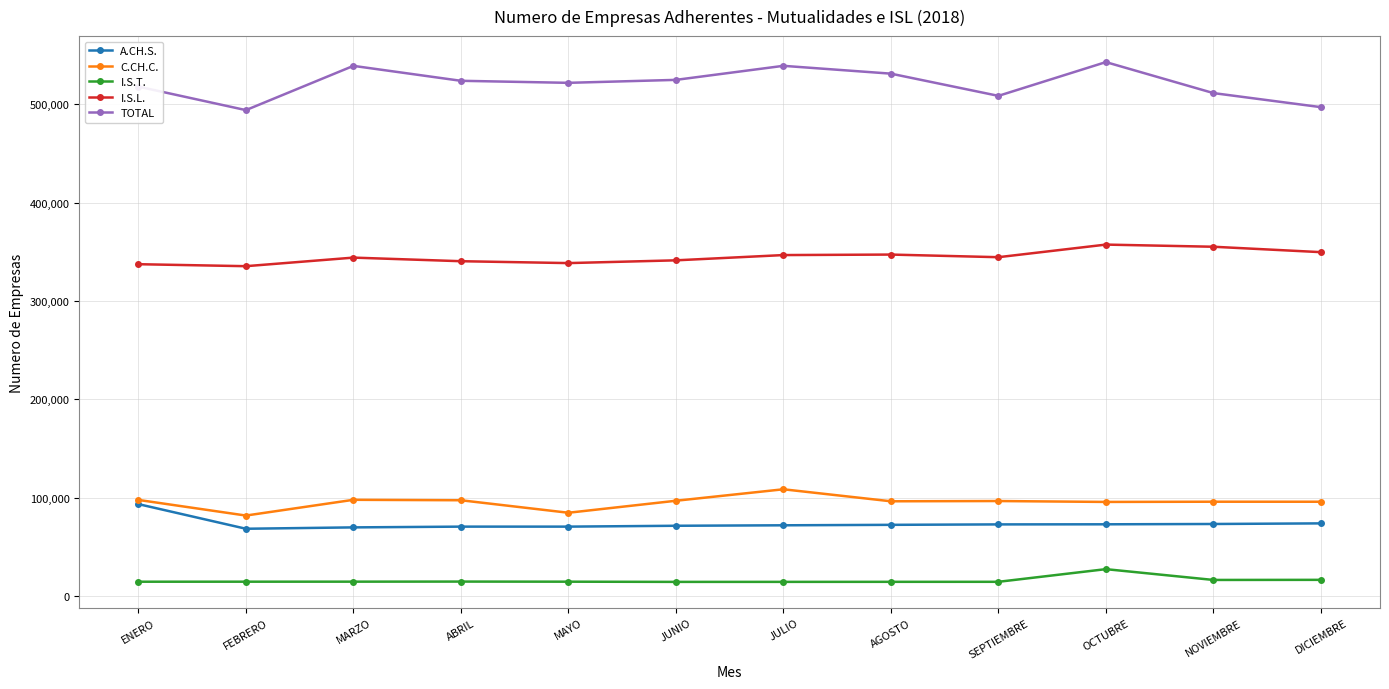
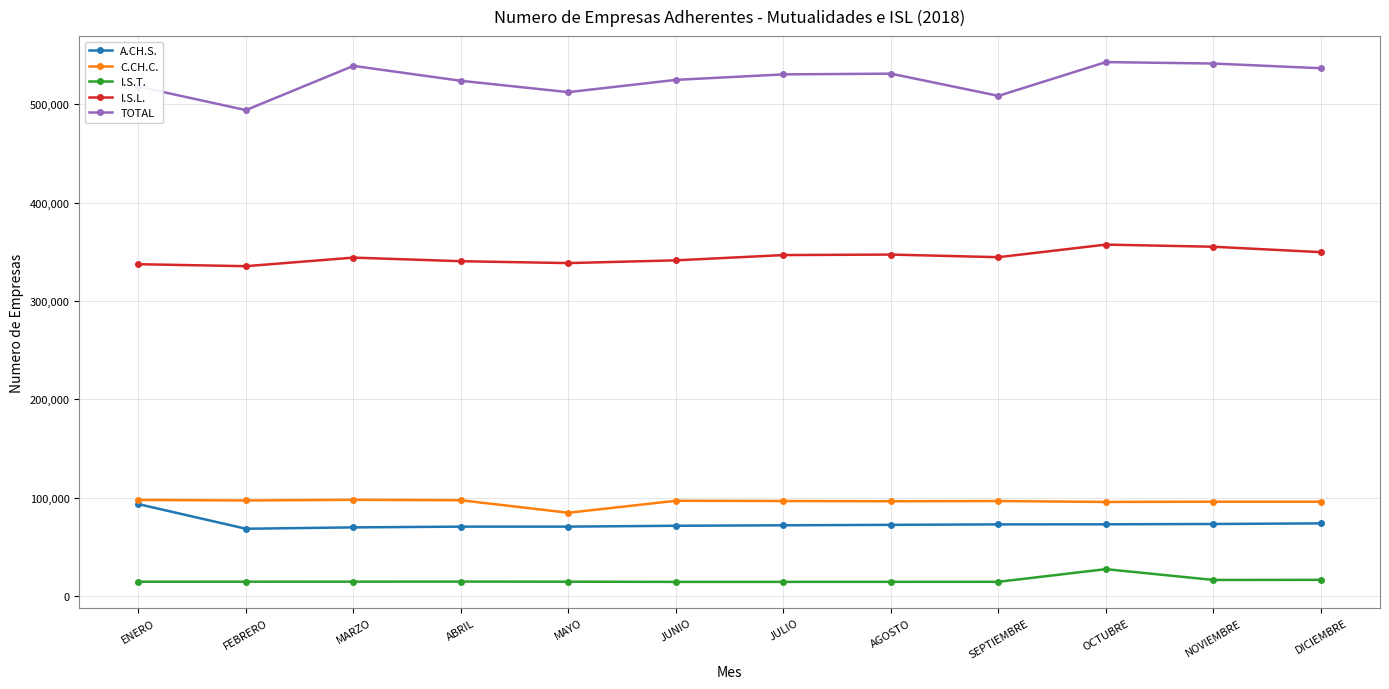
C.CH.C., FEBRERO: 80,000 -> 100,000
TOTAL, MAYO: 520,000 -> 510,000
C.CH.C., JULIO: 110,000 -> 100,000
TOTAL, JULIO: 540,000 -> 530,000
TOTAL, NOVIEMBRE: 510,000 -> 540,000
TOTAL, DICIEMBRE: 500,000 -> 540,000
